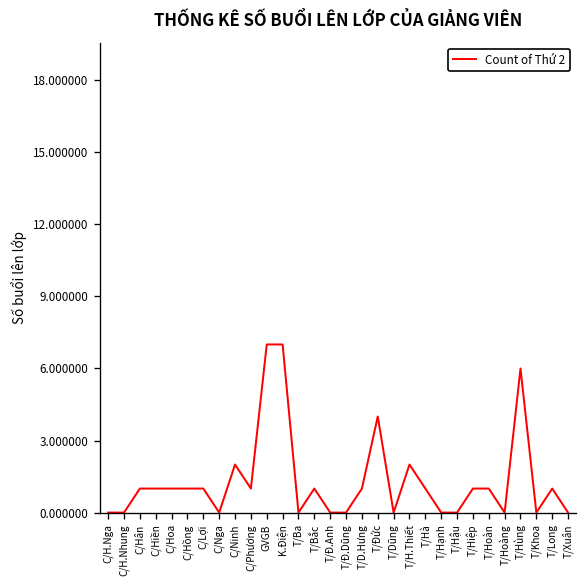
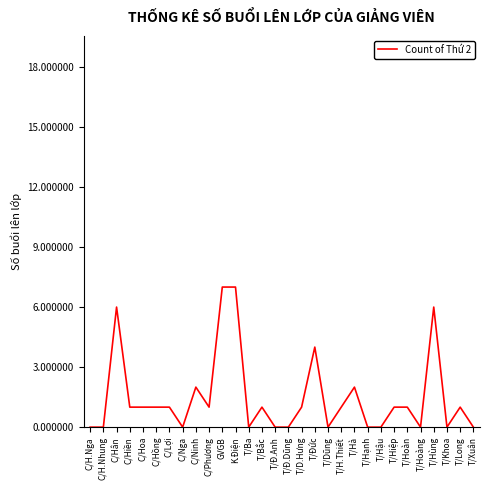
C/Hân: 1 -> 6
T/H.Thiết: 2 -> 1
T/Hà: 1 -> 2
